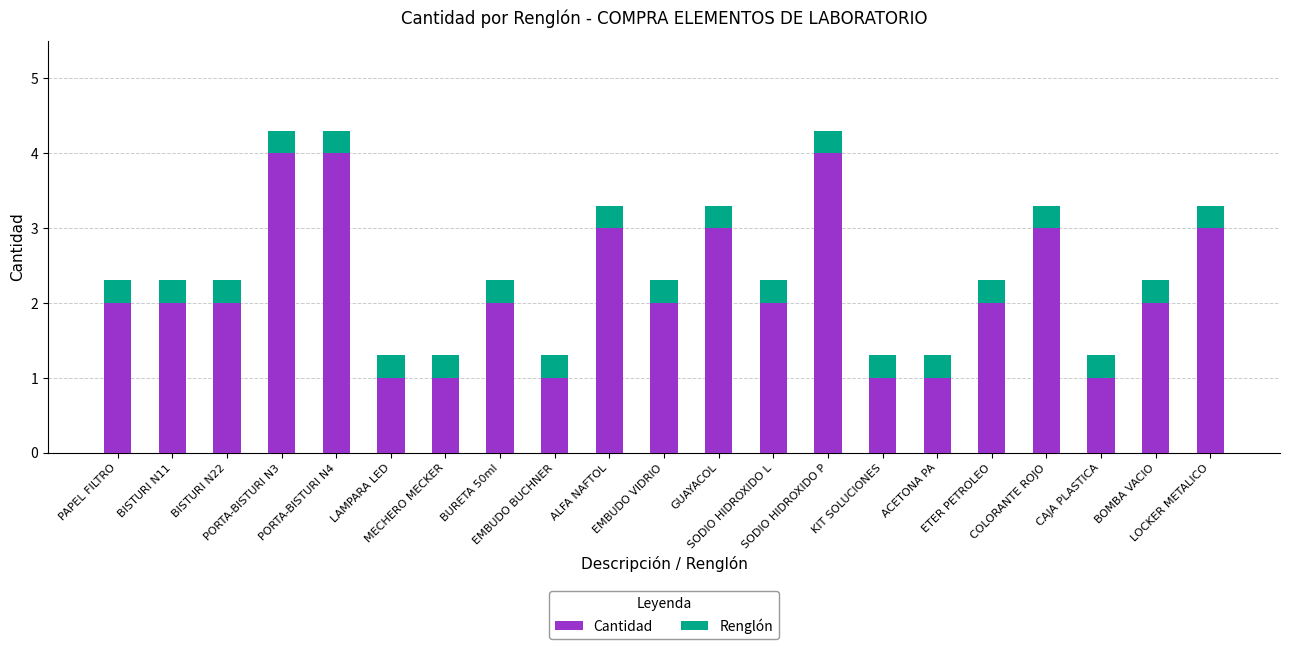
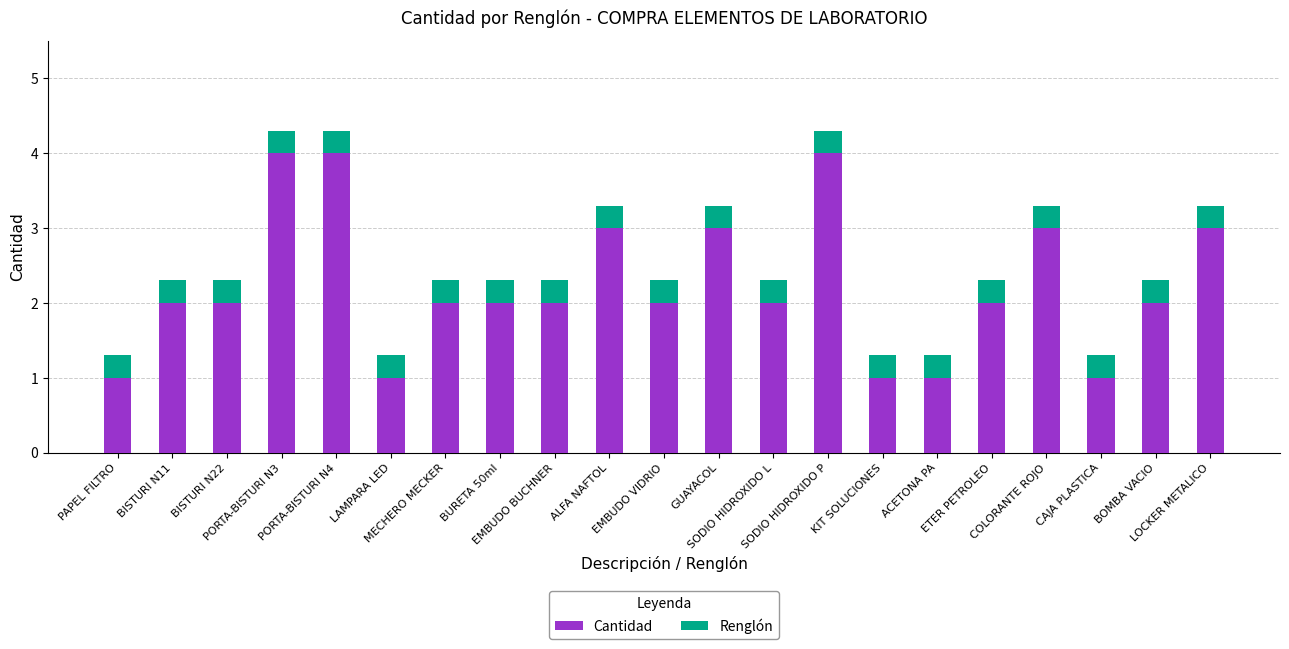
Cantidad, PAPEL FILTRO: 2 -> 1
Cantidad, MECHERO MECKER: 1 -> 2
Cantidad, EMBUDO BUCHNER: 1 -> 2
